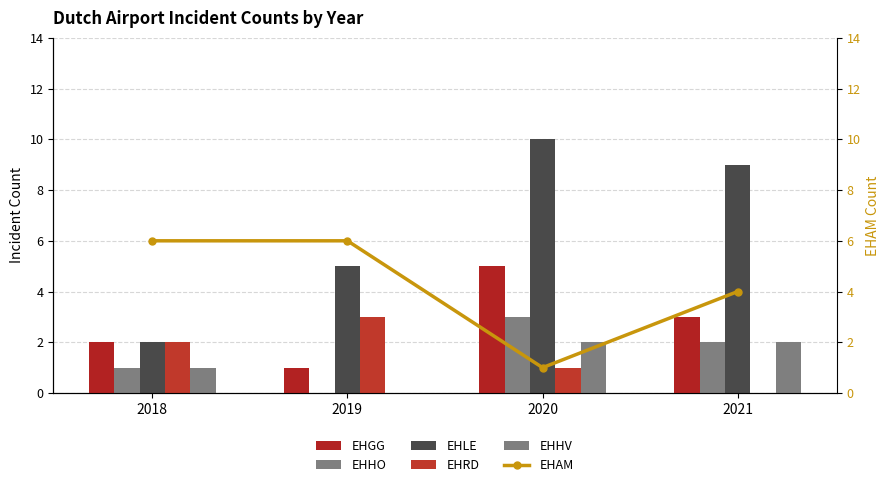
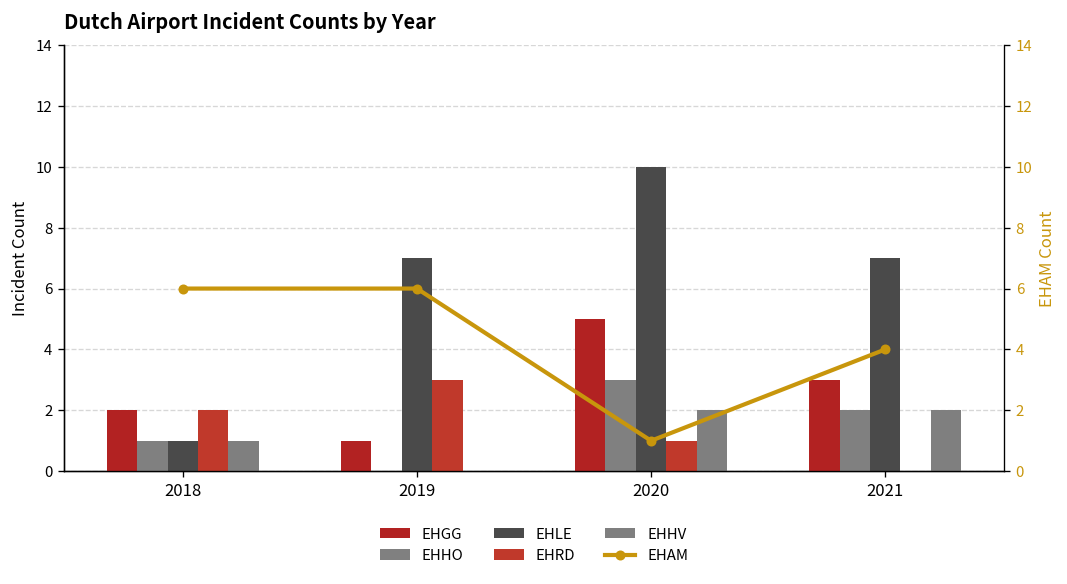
EHLE, 2018: 2 -> 1
EHLE, 2019: 5 -> 7
EHLE, 2021: 9 -> 7
